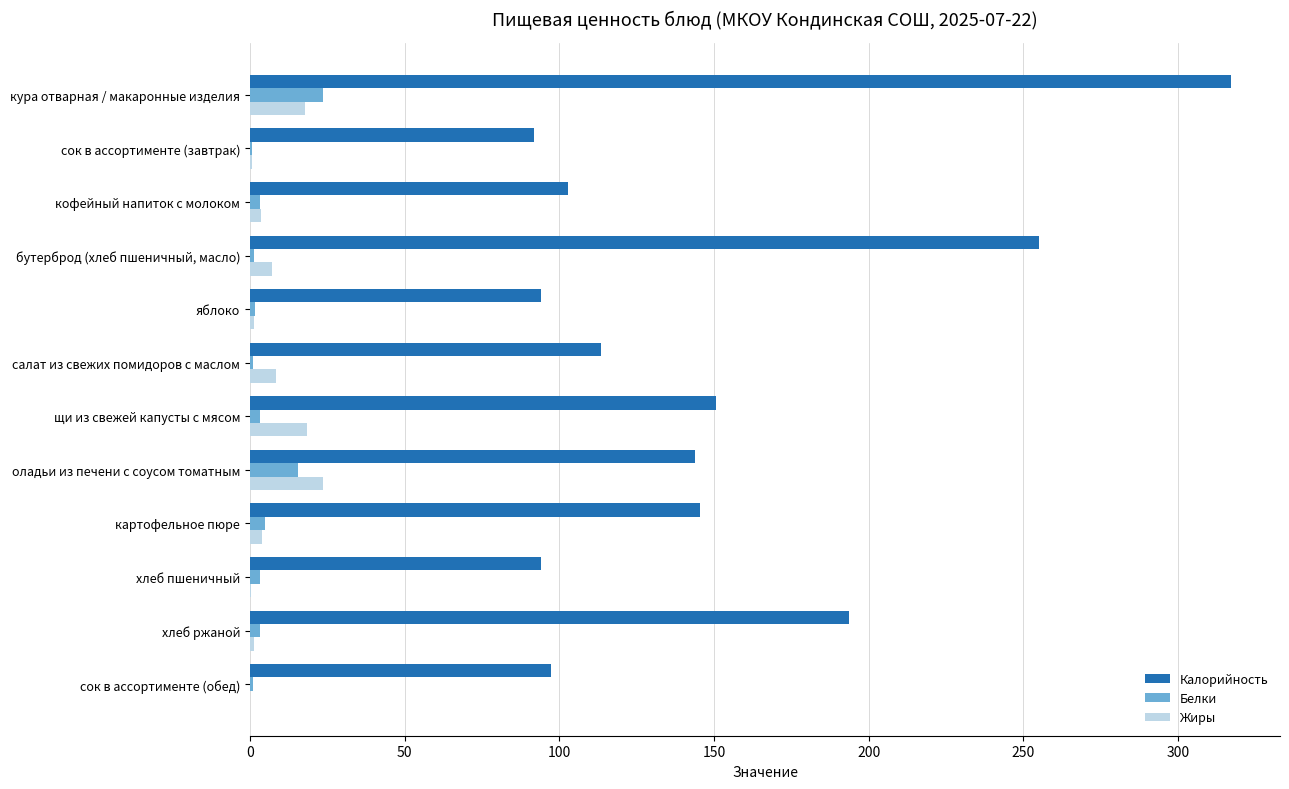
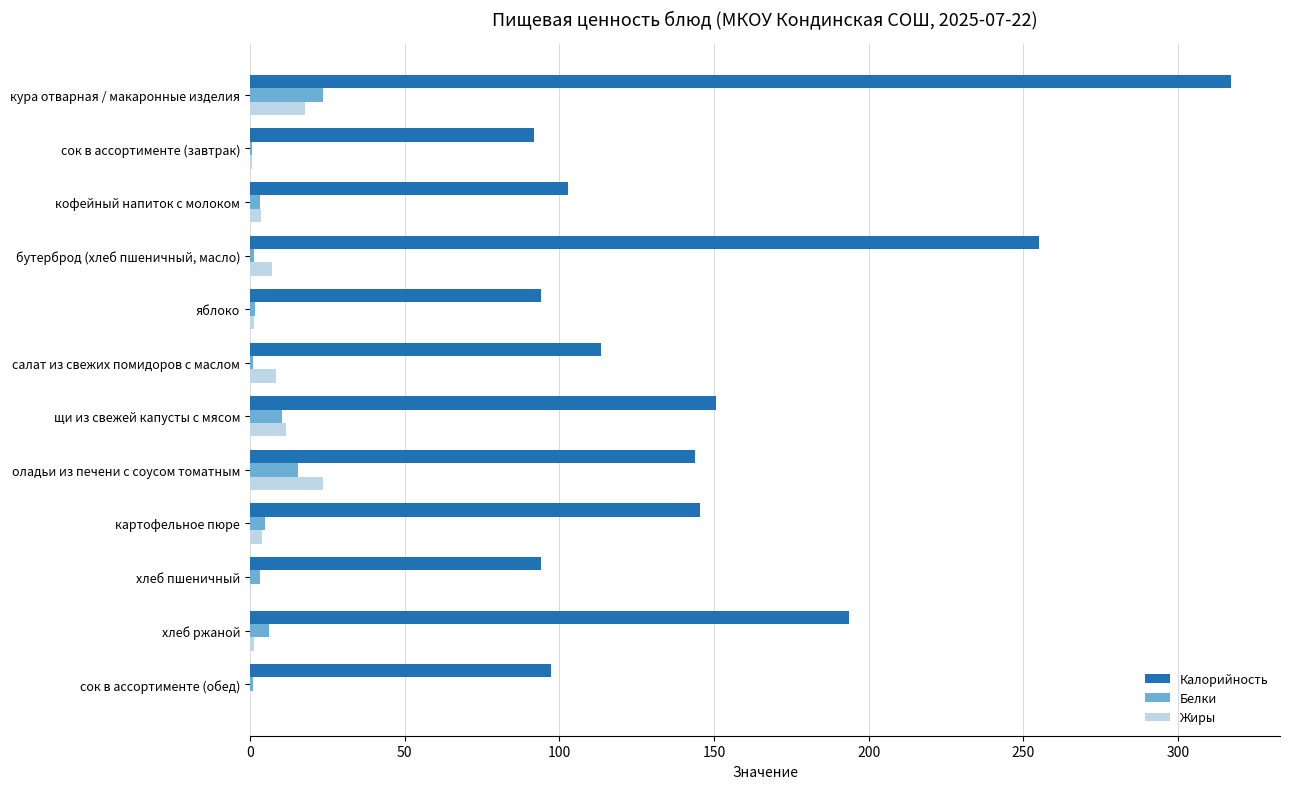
Белки, щи из свежей капусты с мясом: 3 -> 10
Жиры, щи из свежей капусты с мясом: 19 -> 12
Белки, хлеб ржаной: 3 -> 6
